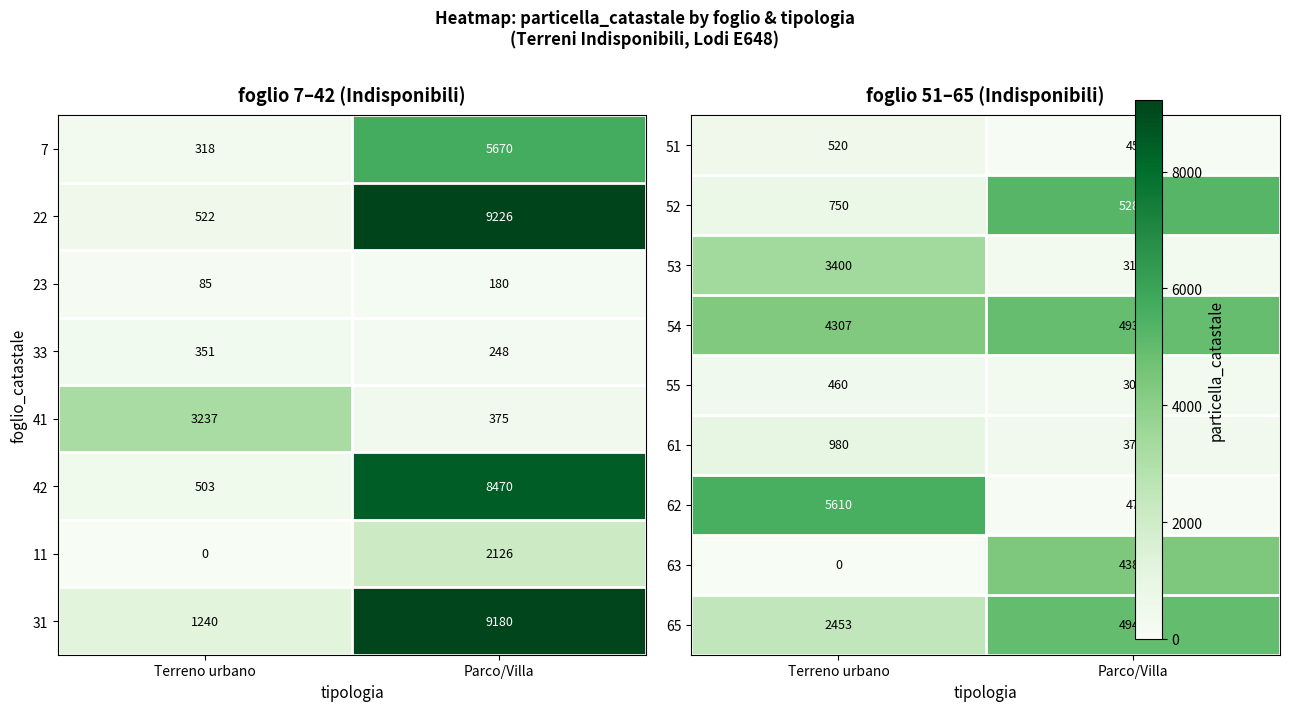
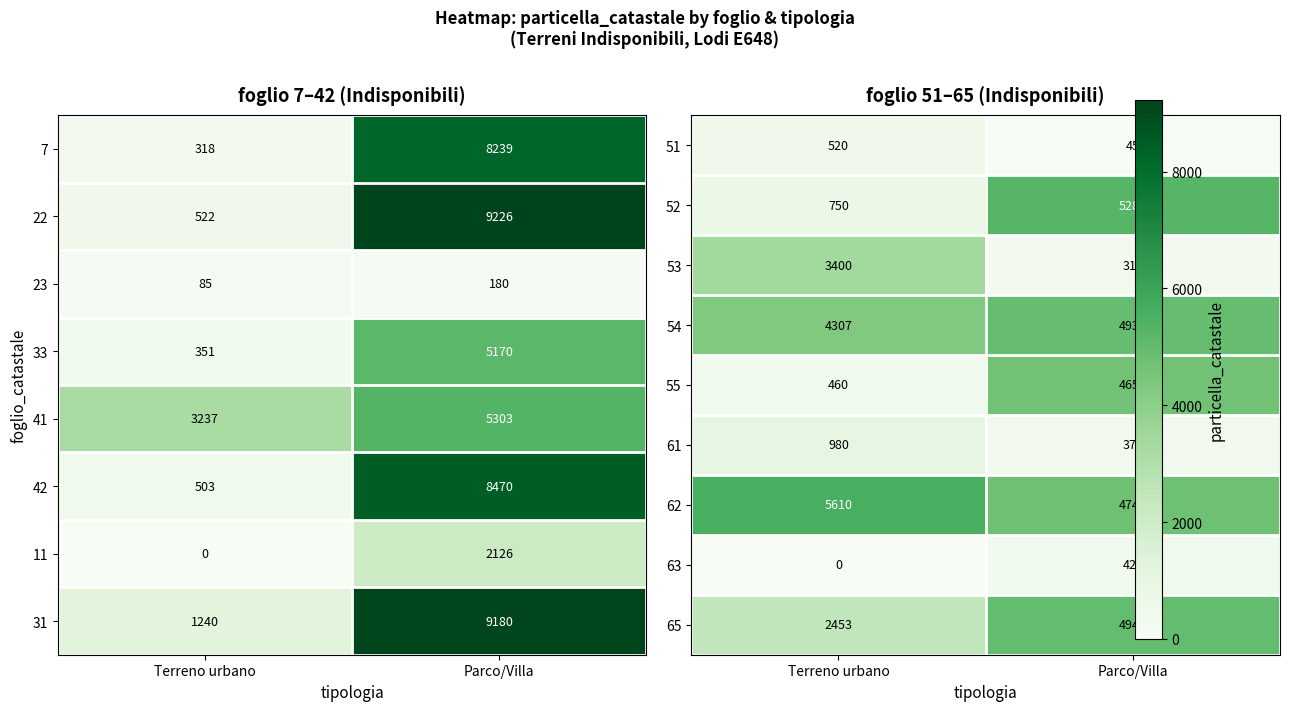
foglio 7–42 (Indisponibili), 7, Parco/Villa: 5670 -> 8239
foglio 7–42 (Indisponibili), 33, Parco/Villa: 248 -> 5170
foglio 7–42 (Indisponibili), 41, Parco/Villa: 375 -> 5303
foglio 51–65 (Indisponibili), 55, Parco/Villa: 301 -> 4652
foglio 51–65 (Indisponibili), 62, Parco/Villa: 47 -> 4746
foglio 51–65 (Indisponibili), 63, Parco/Villa: 4388 -> 428
